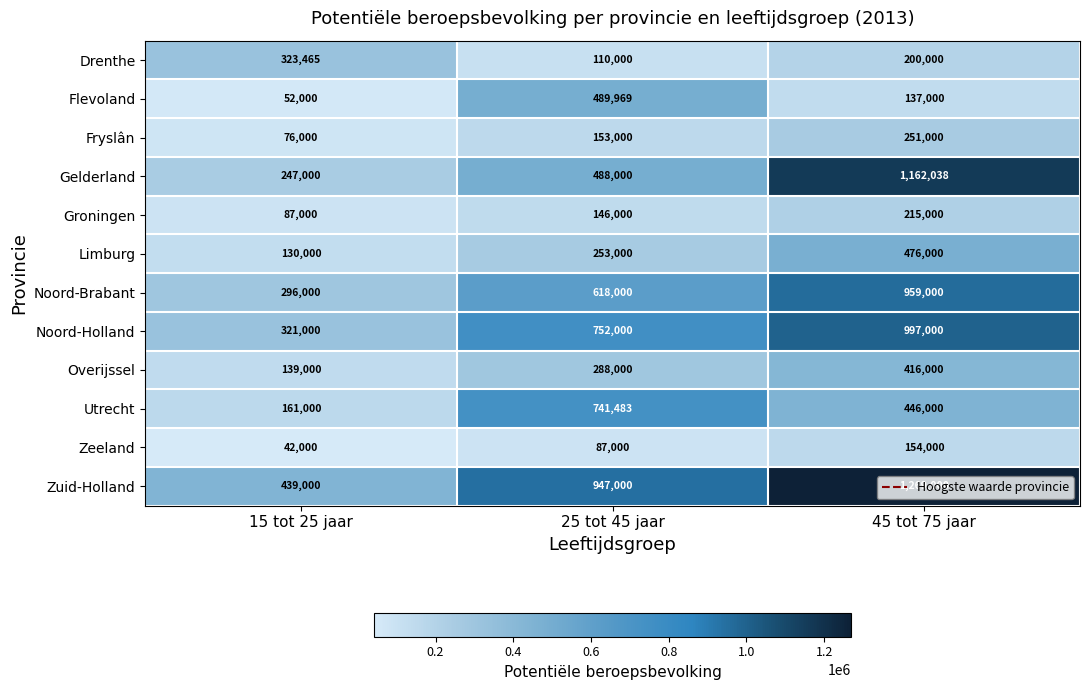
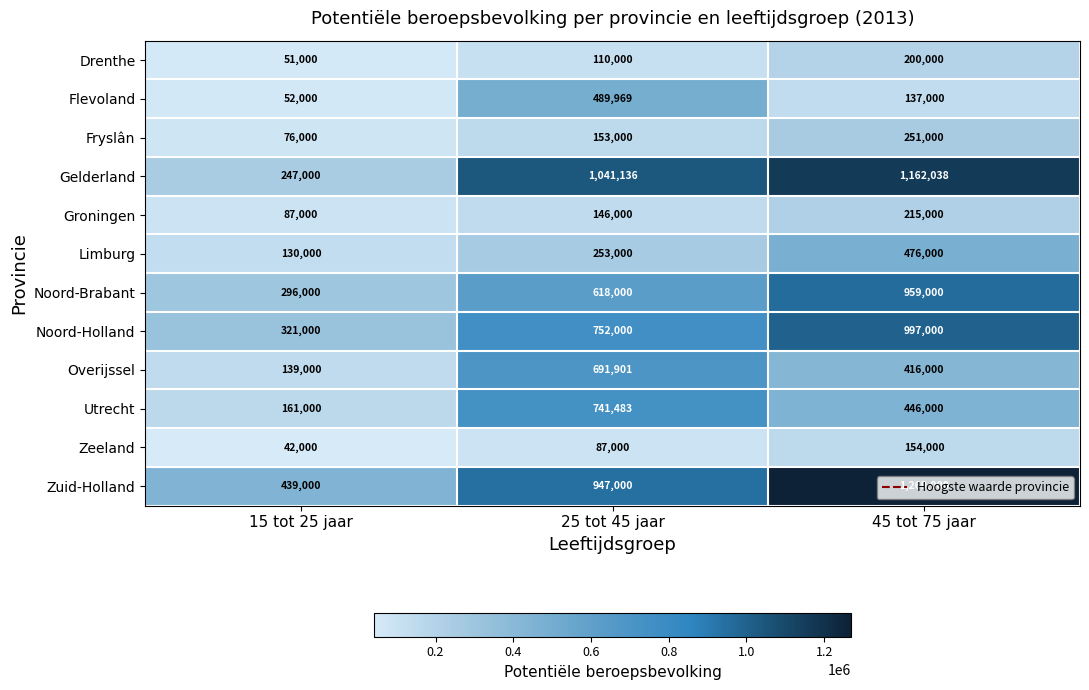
Drenthe, 15 tot 25 jaar: 323,465 -> 51,000
Gelderland, 25 tot 45 jaar: 488,000 -> 1,041,136
Overijssel, 25 tot 45 jaar: 288,000 -> 691,901
